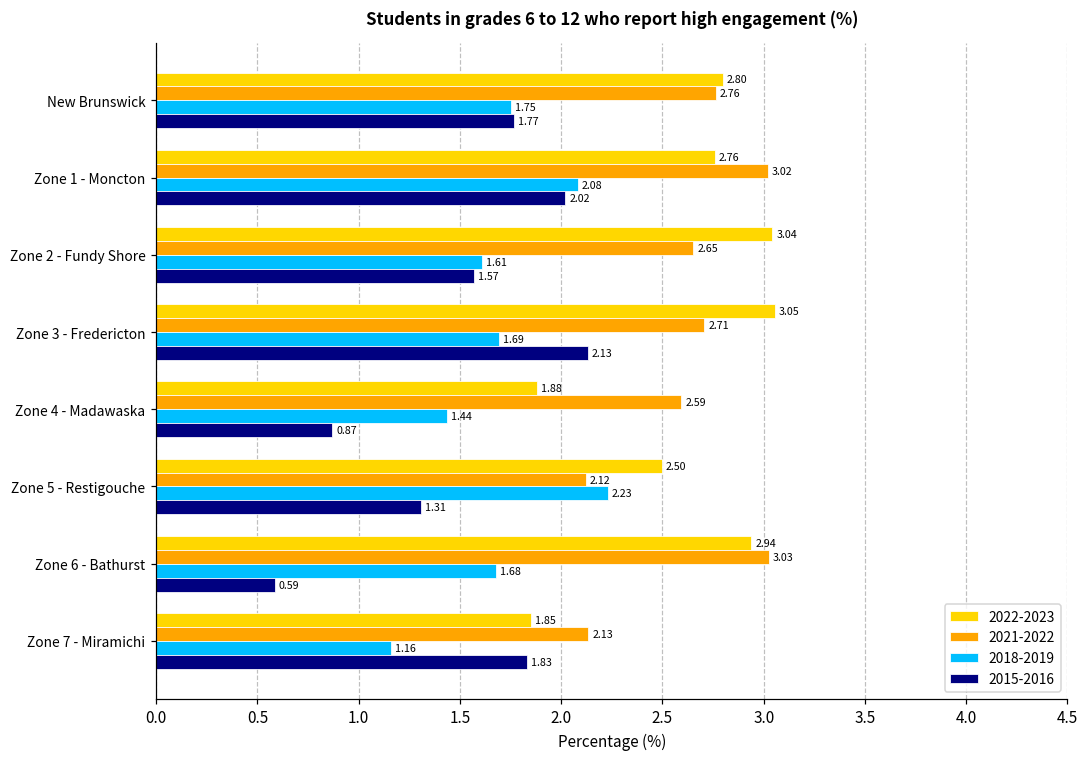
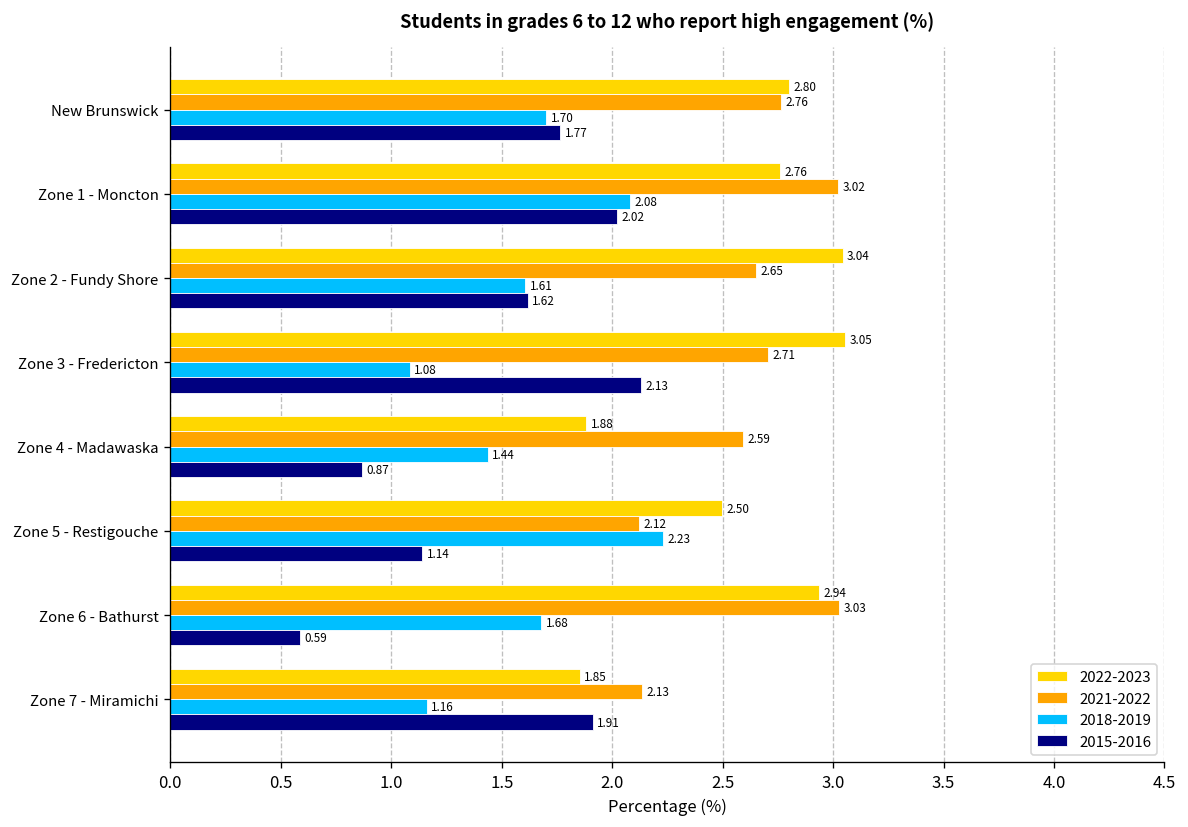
2018-2019, New Brunswick: 1.75 -> 1.70
2015-2016, Zone 2 - Fundy Shore: 1.57 -> 1.62
2018-2019, Zone 3 - Fredericton: 1.69 -> 1.08
2015-2016, Zone 5 - Restigouche: 1.31 -> 1.14
2015-2016, Zone 7 - Miramichi: 1.83 -> 1.91
